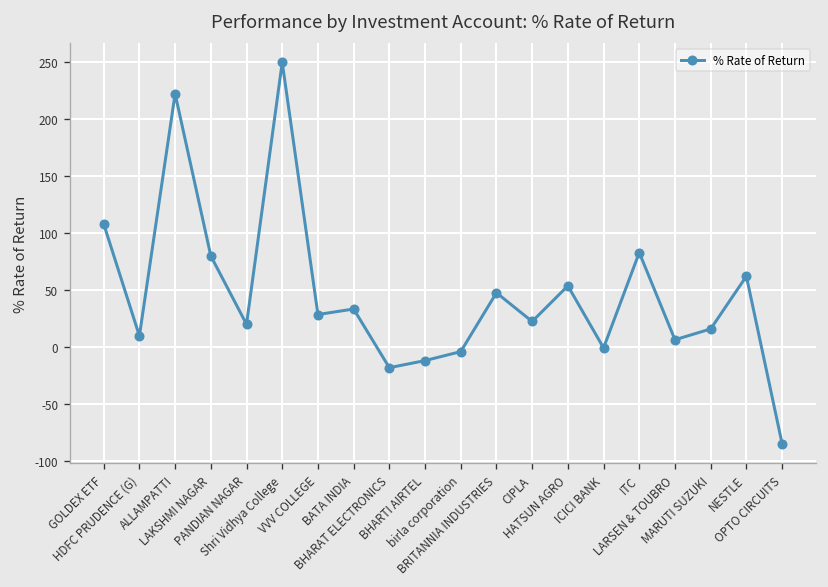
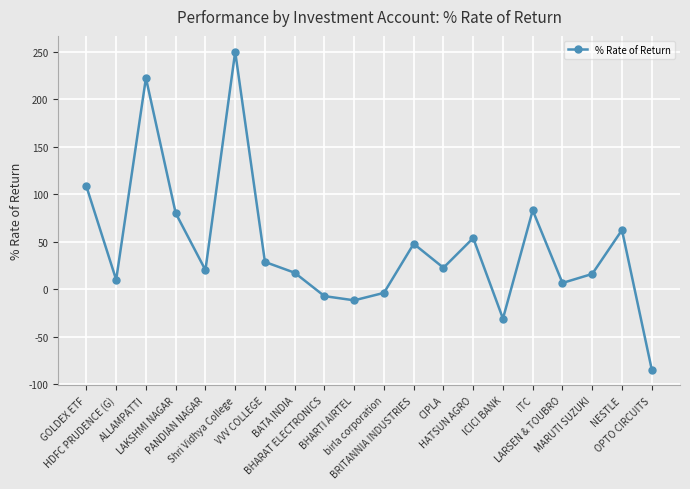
BATA INDIA: 30 -> 20
BHARAT ELECTRONICS: -20 -> -10
ICICI BANK: 0 -> -30
